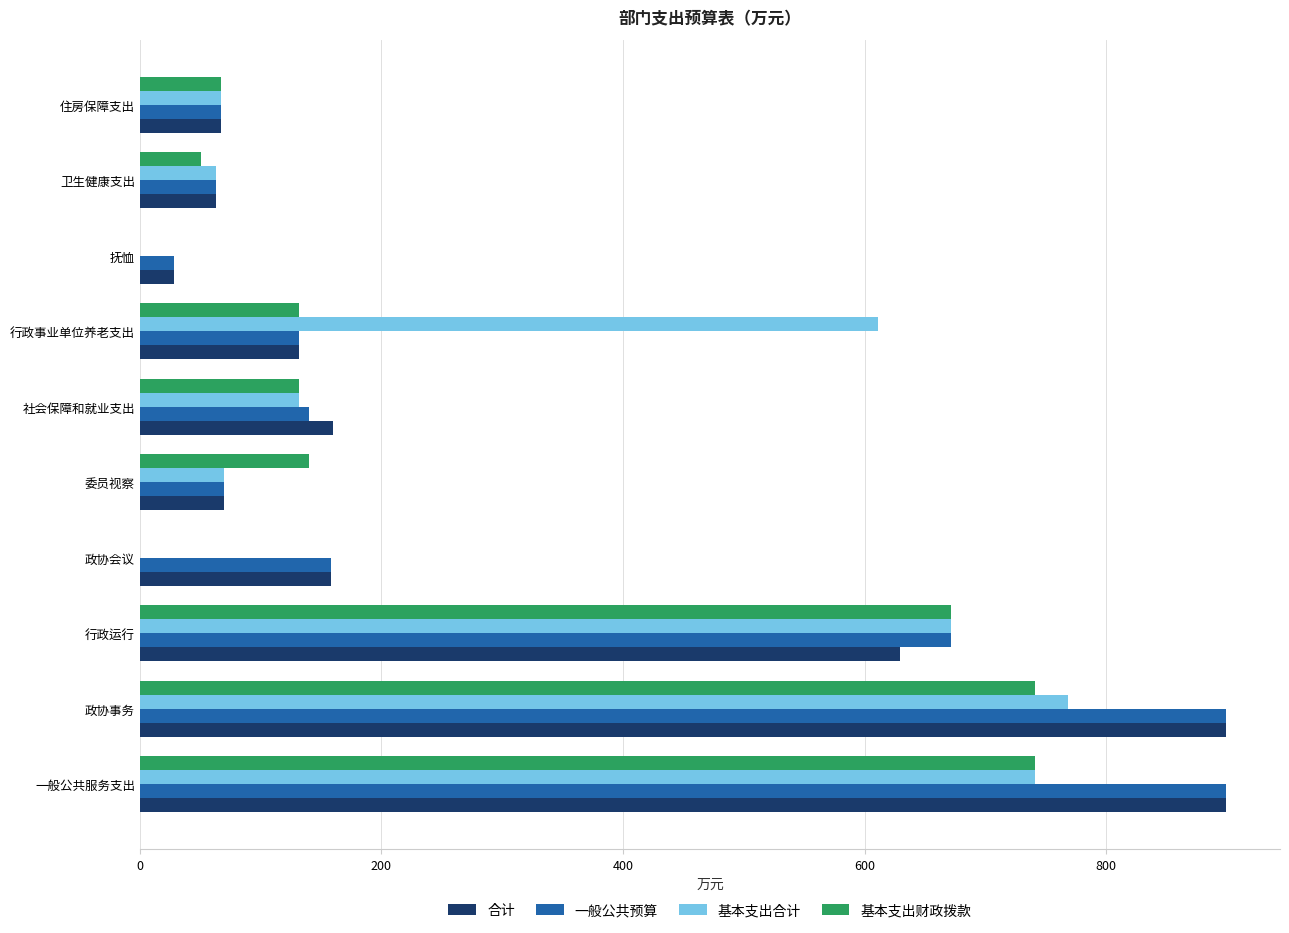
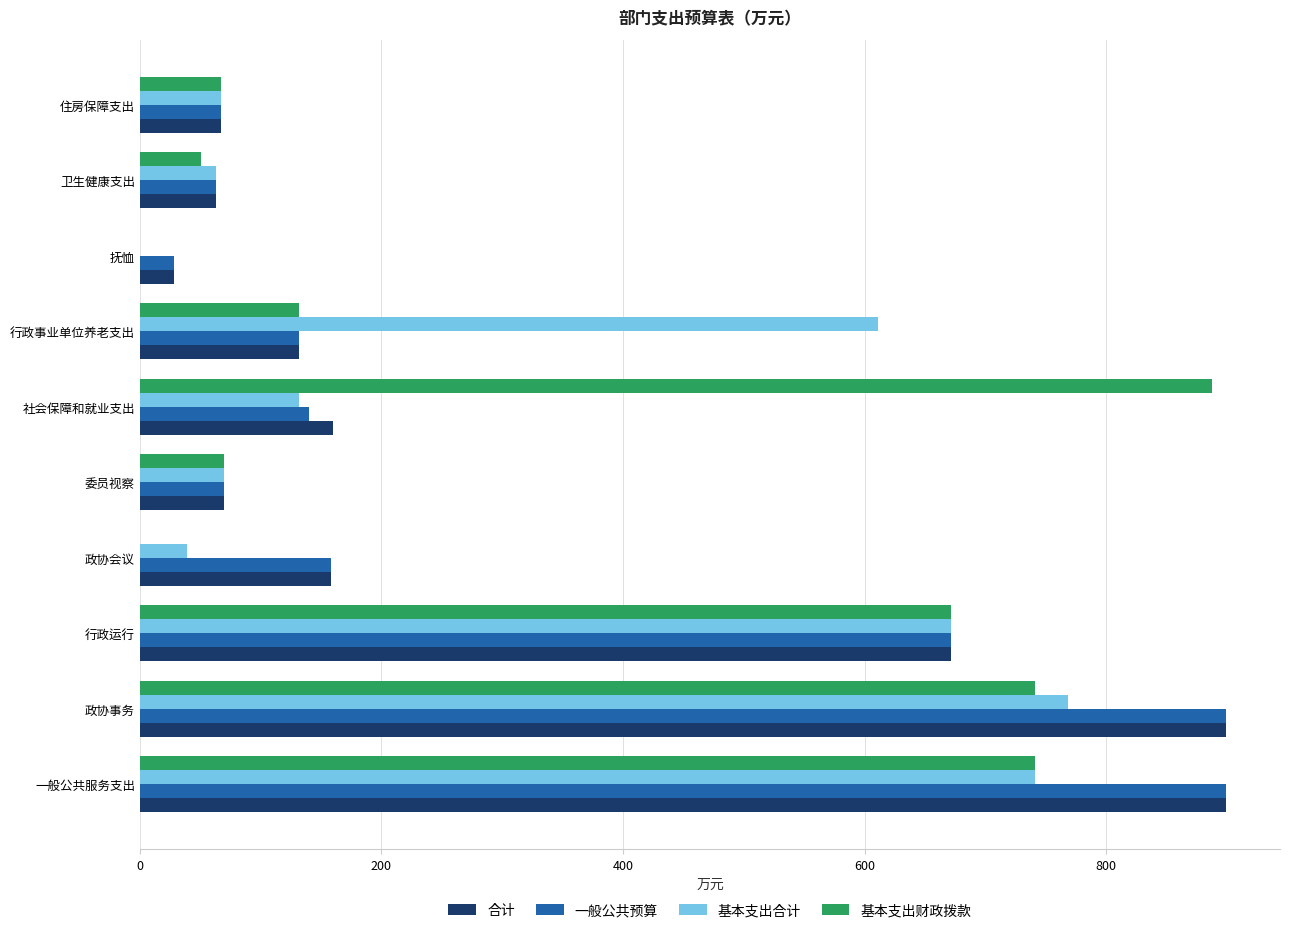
基本支出财政拨款, 社会保障和就业支出: 132 -> 888
基本支出财政拨款, 委员视察: 140 -> 70
基本支出合计, 政协会议: 0 -> 39
合计, 行政运行: 629 -> 671
